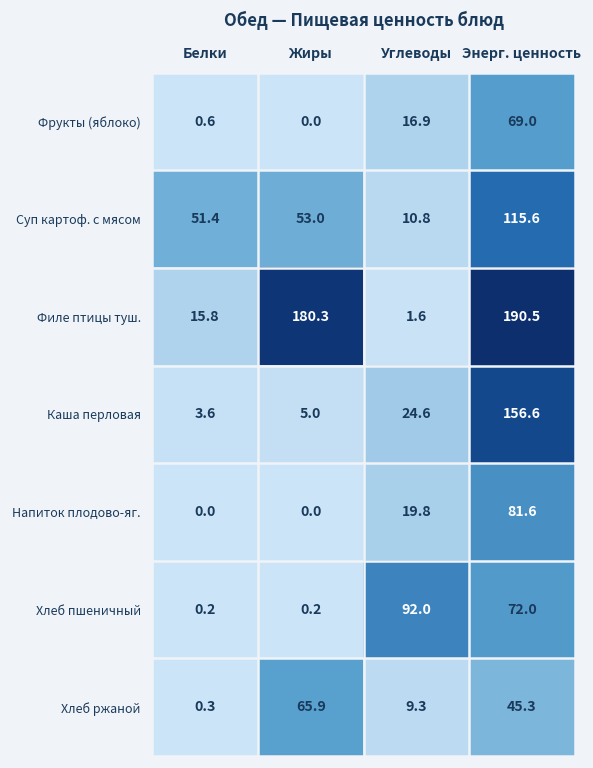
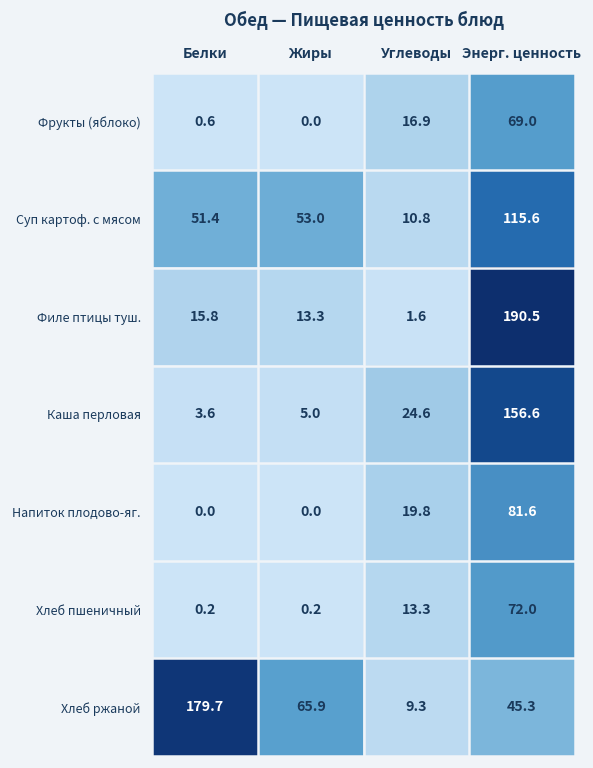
Филе птицы туш., Жиры: 180.3 -> 13.3
Хлеб пшеничный, Углеводы: 92.0 -> 13.3
Хлеб ржаной, Белки: 0.3 -> 179.7
